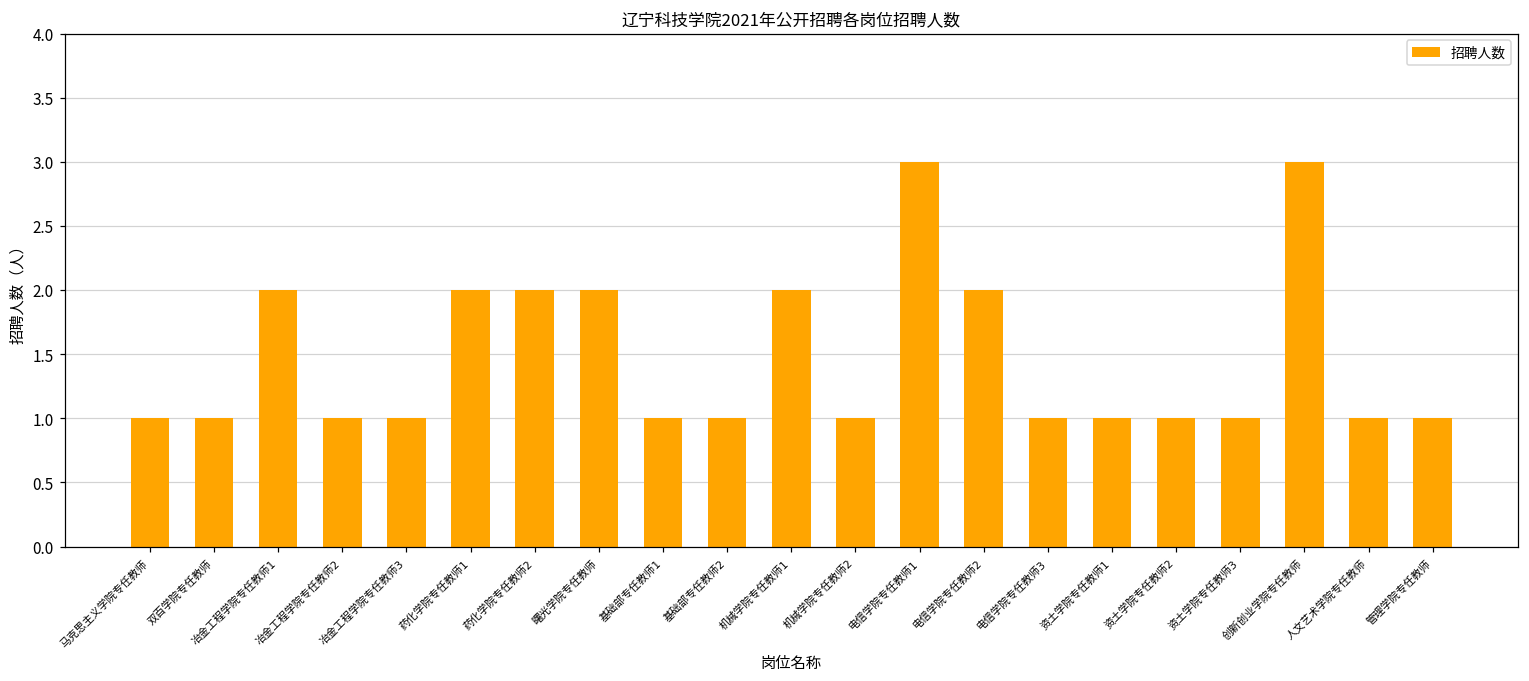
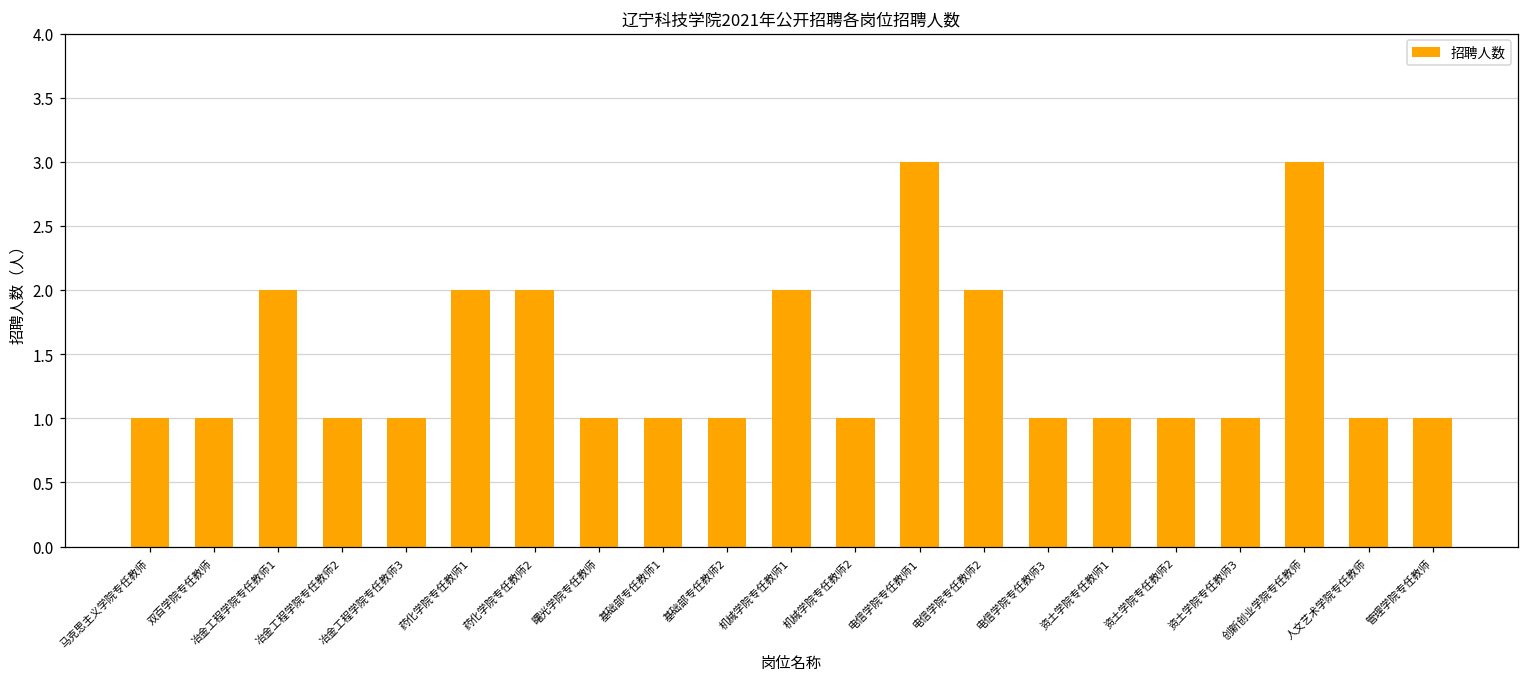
曙光学院专任教师: 2 -> 1
